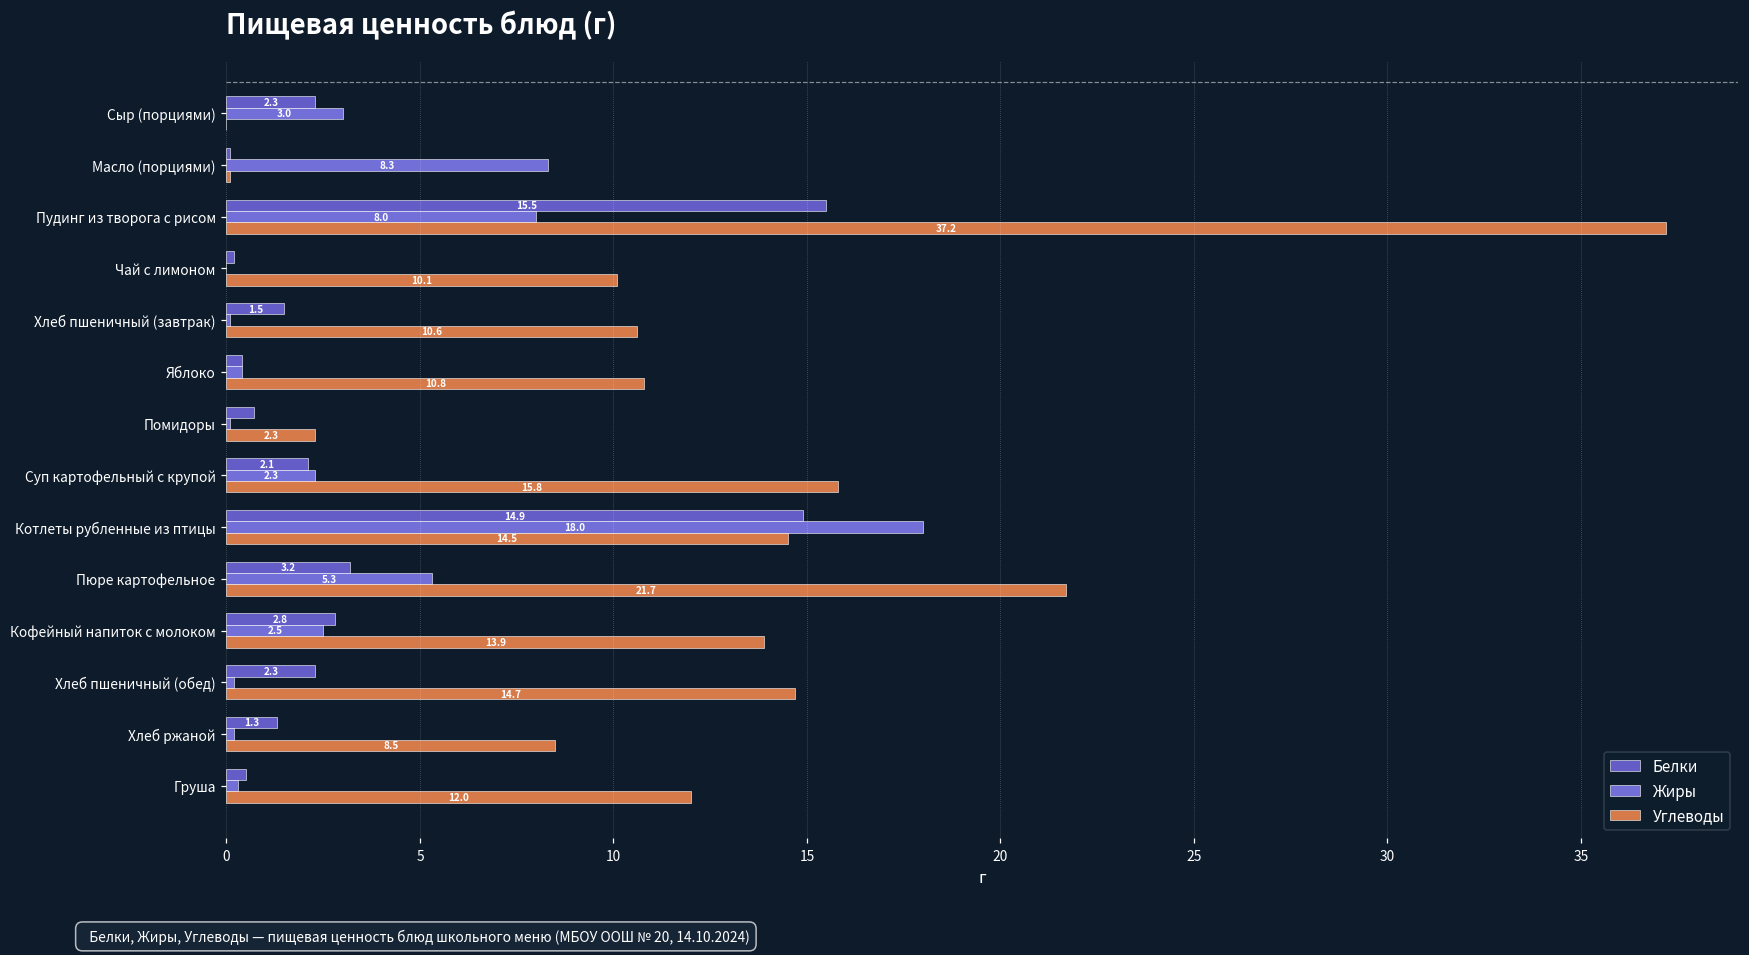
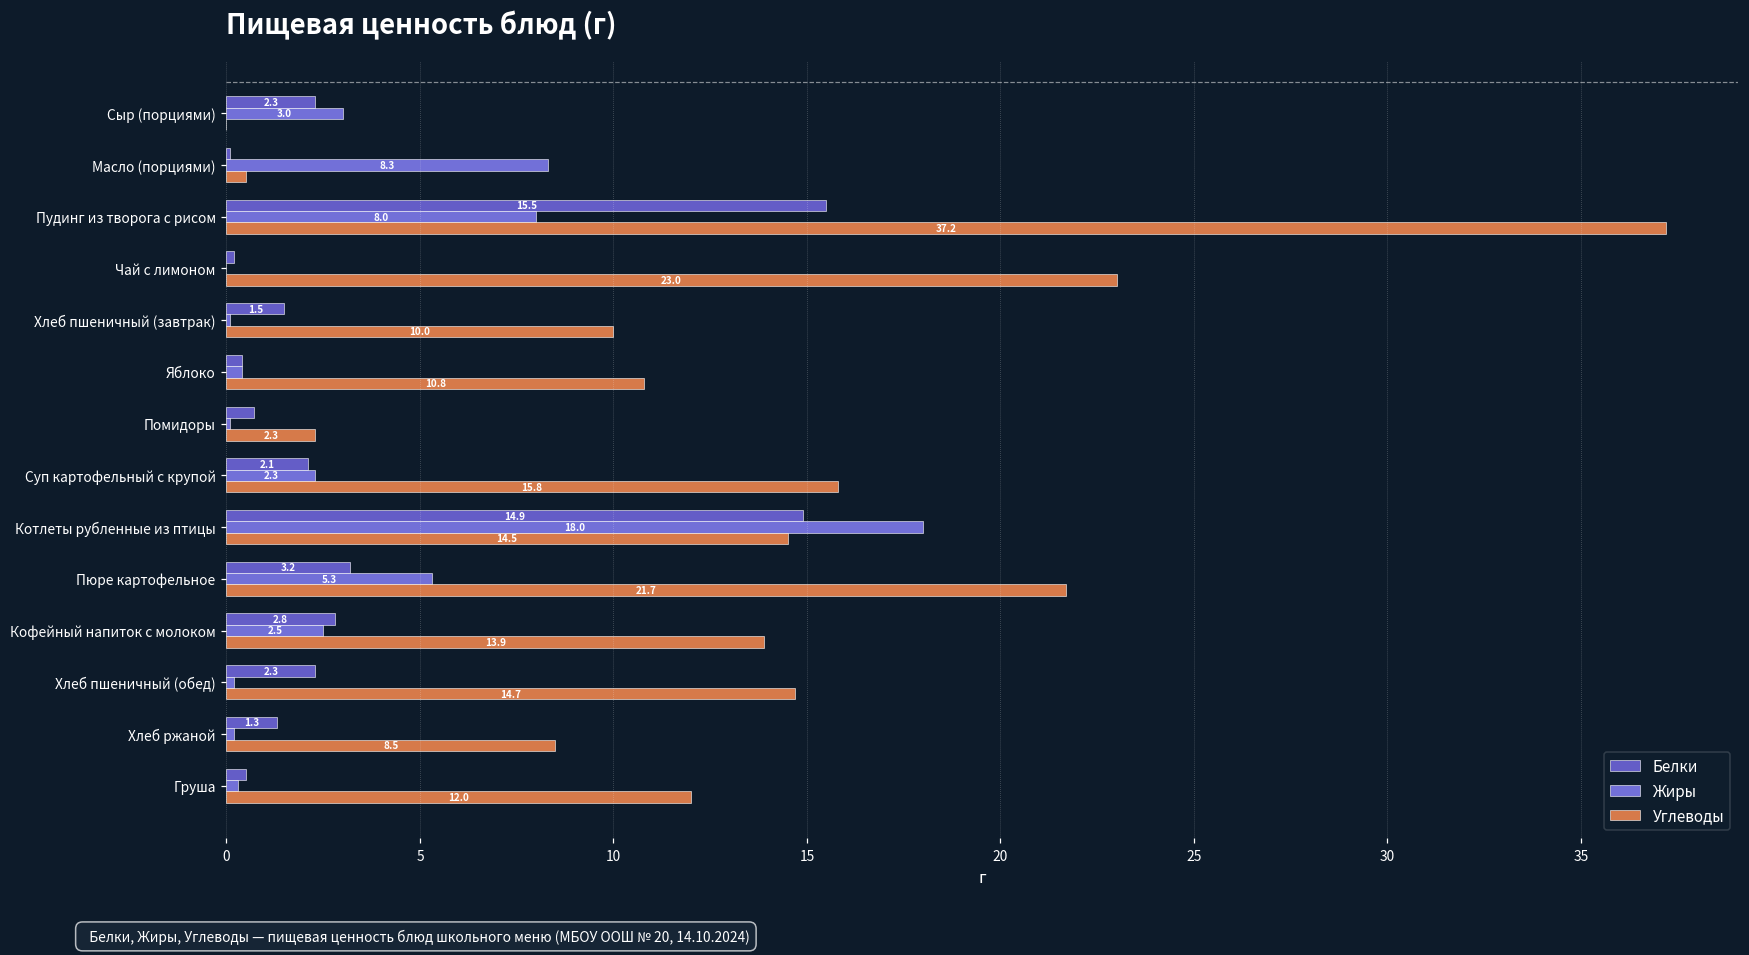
Углеводы, Масло (порциями): 0.1 -> 0.5
Углеводы, Чай с лимоном: 10.1 -> 23.0
Углеводы, Хлеб пшеничный (завтрак): 10.6 -> 10.0
